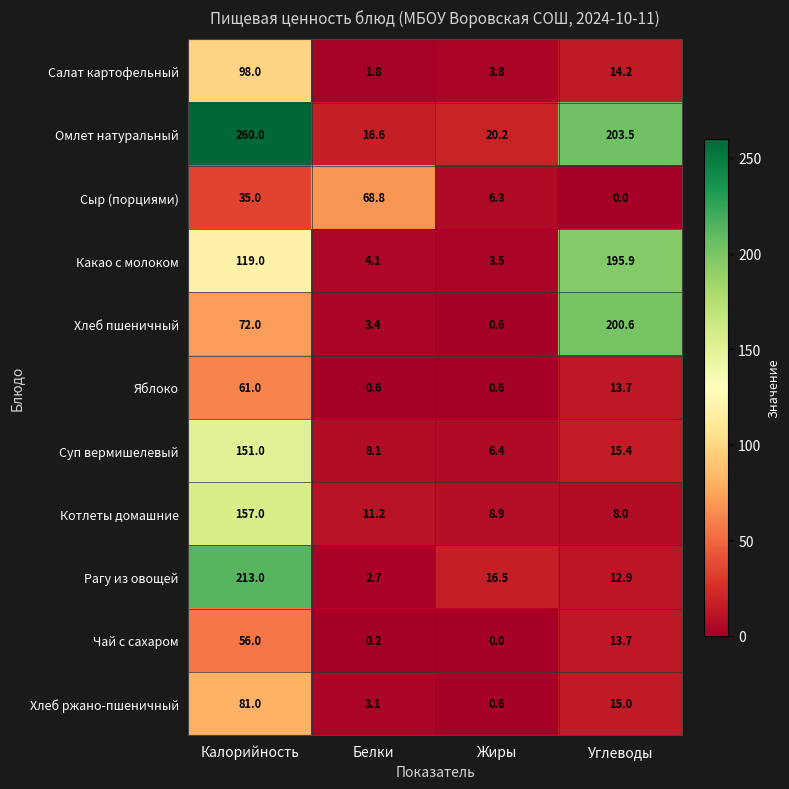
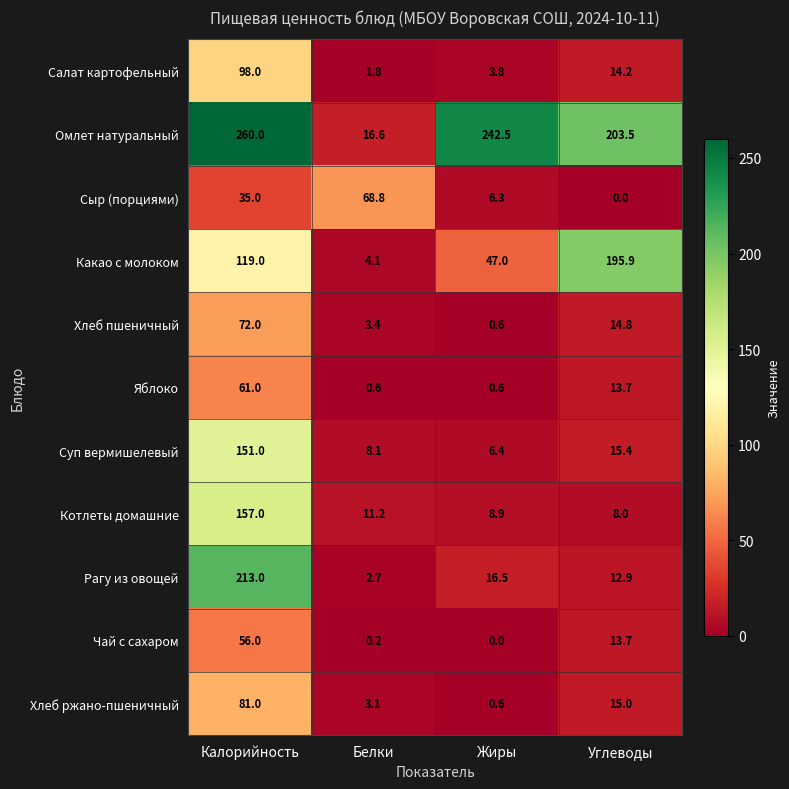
Омлет натуральный, Жиры: 20.2 -> 242.5
Какао с молоком, Жиры: 3.5 -> 47.0
Хлеб пшеничный, Углеводы: 200.6 -> 14.8
